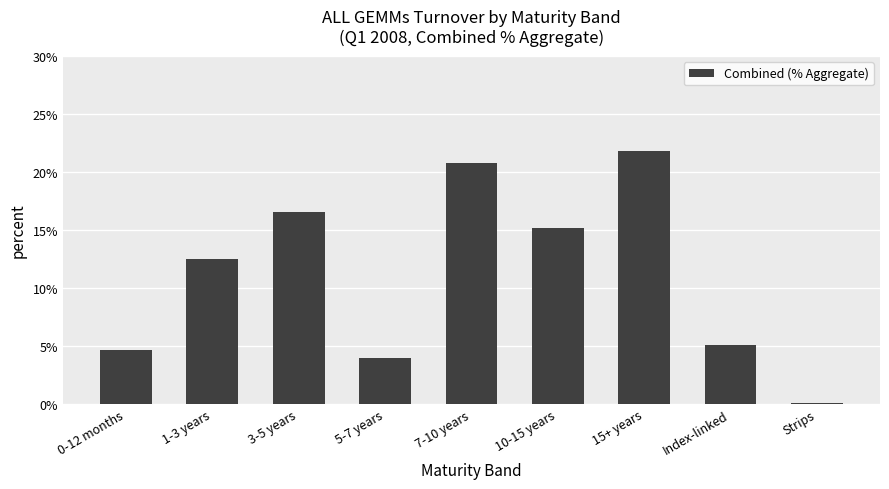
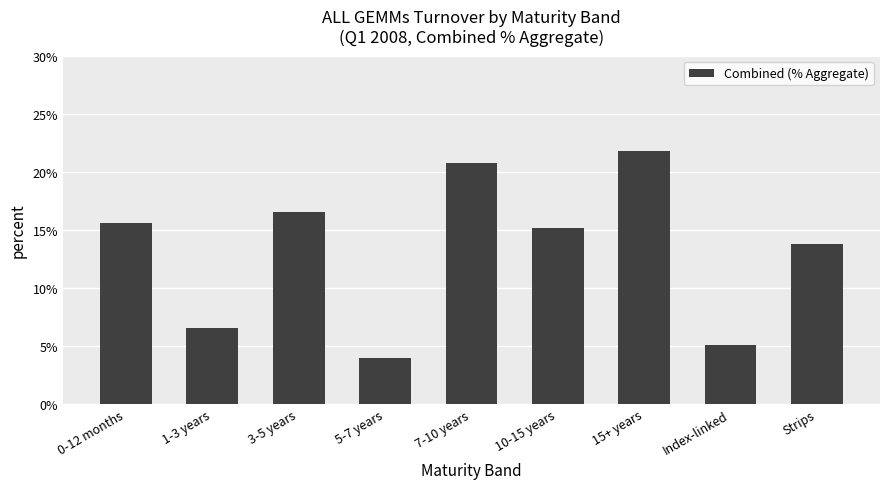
0-12 months: 4.7% -> 15.6%
1-3 years: 12.5% -> 6.5%
Strips: 0.0% -> 13.7%
